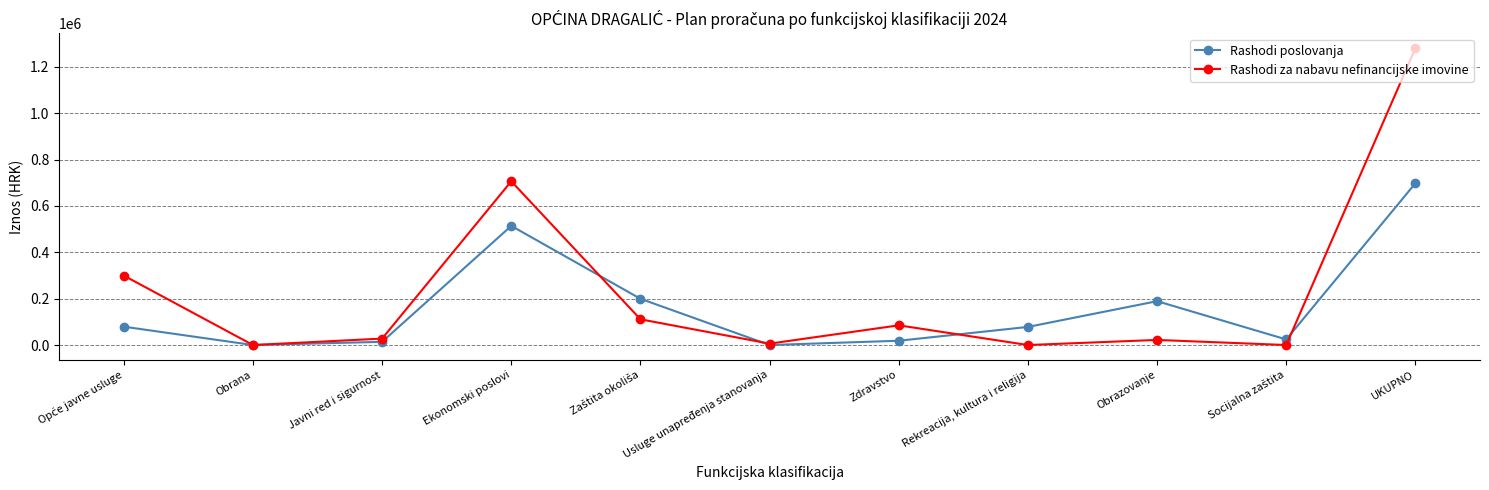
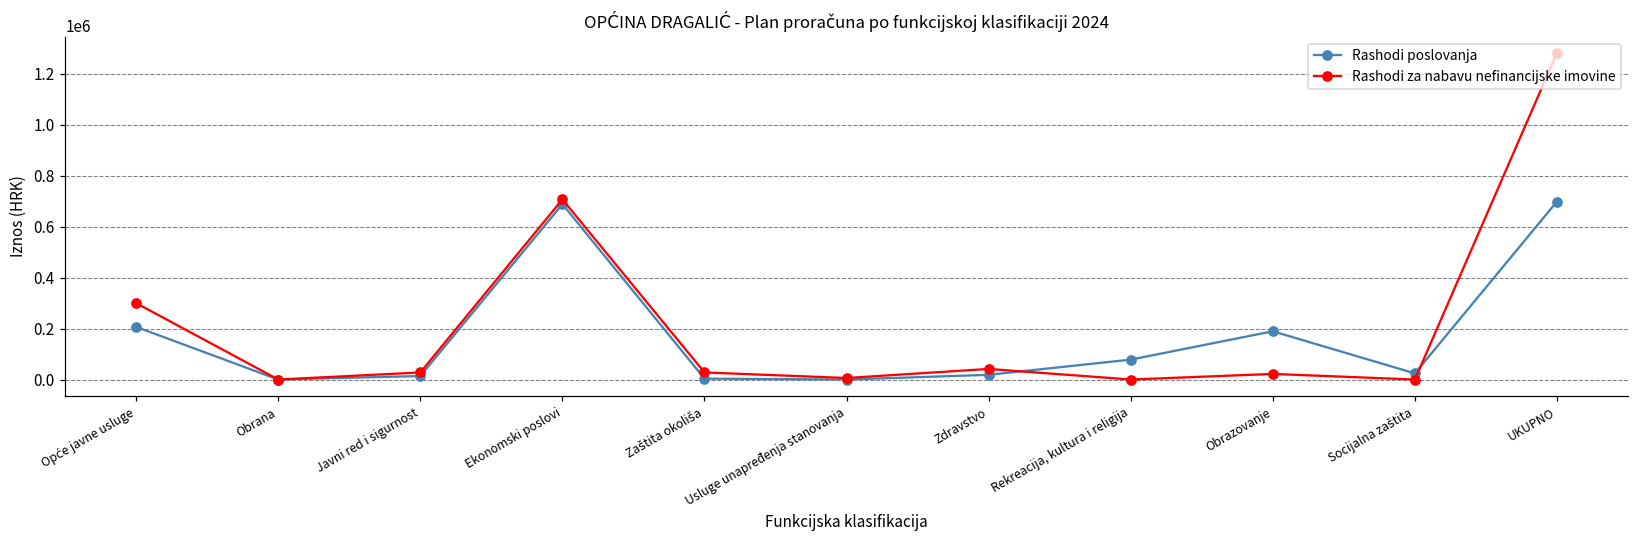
Rashodi poslovanja, Opće javne usluge: 80000 -> 210000
Rashodi poslovanja, Ekonomski poslovi: 510000 -> 690000
Rashodi poslovanja, Zaštita okoliša: 200000 -> 0
Rashodi za nabavu nefinancijske imovine, Zaštita okoliša: 110000 -> 30000
Rashodi za nabavu nefinancijske imovine, Zdravstvo: 90000 -> 40000
